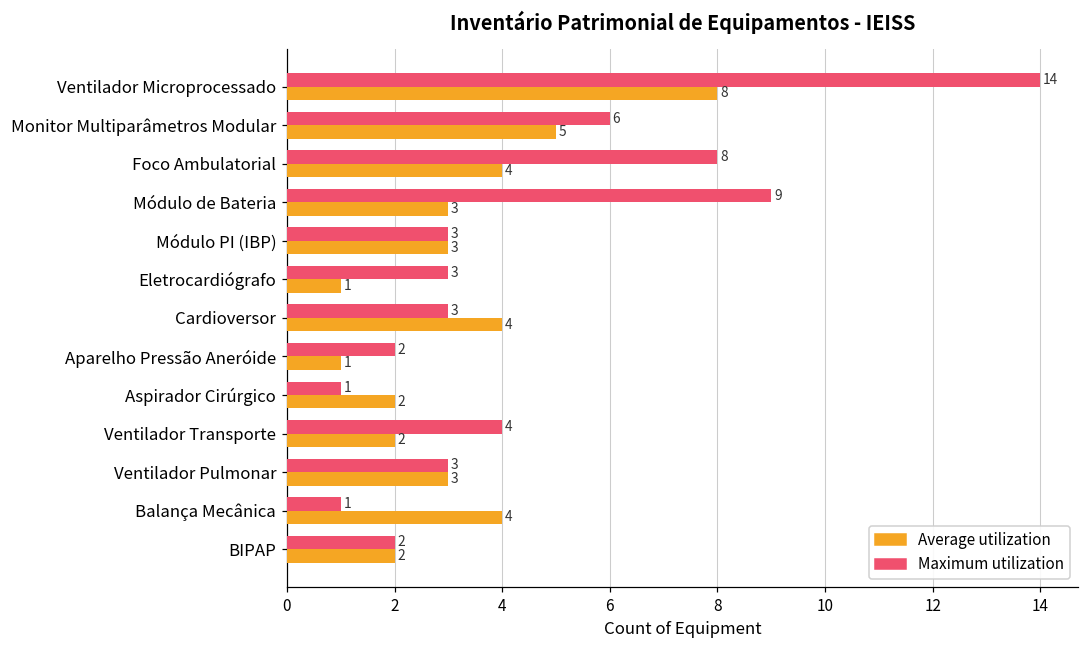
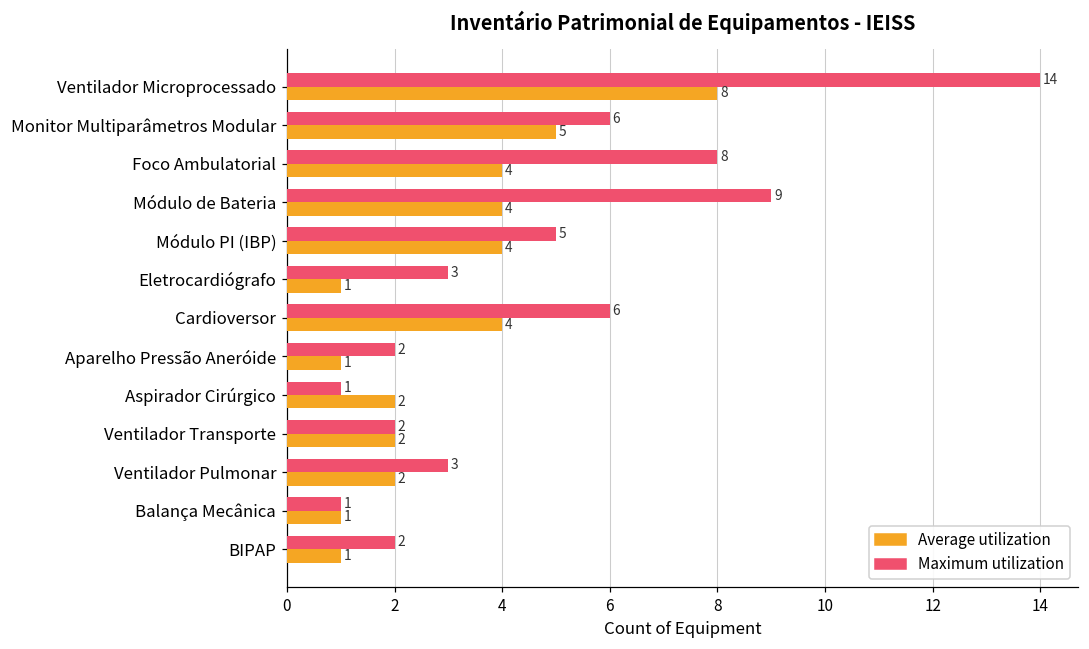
Average utilization, Módulo de Bateria: 3 -> 4
Maximum utilization, Módulo PI (IBP): 3 -> 5
Average utilization, Módulo PI (IBP): 3 -> 4
Maximum utilization, Cardioversor: 3 -> 6
Maximum utilization, Ventilador Transporte: 4 -> 2
Average utilization, Ventilador Pulmonar: 3 -> 2
Average utilization, Balança Mecânica: 4 -> 1
Average utilization, BIPAP: 2 -> 1
